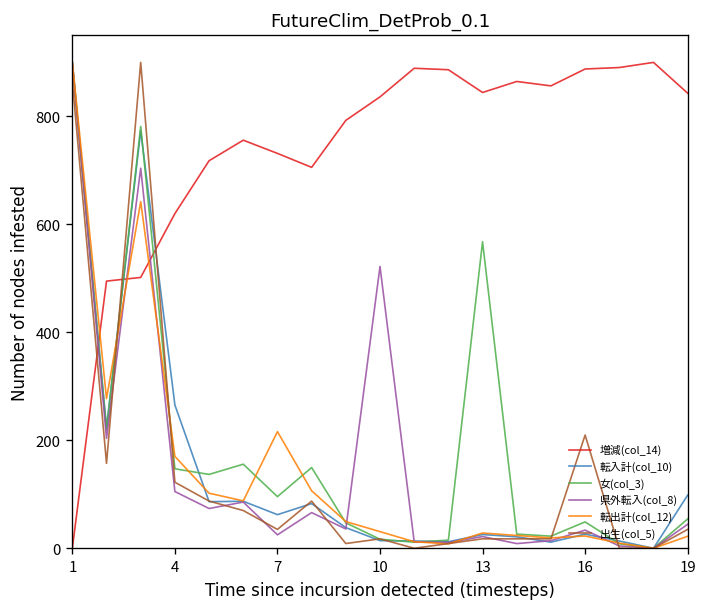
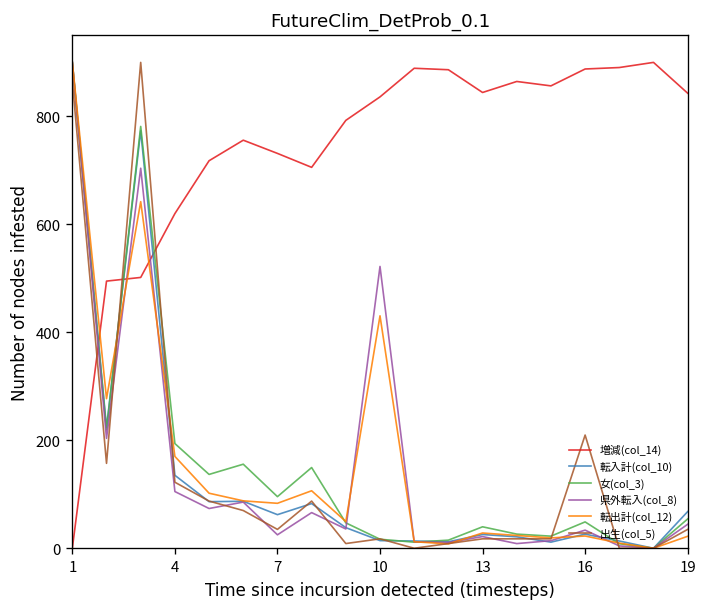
転入計(col_10), 4: 270 -> 140
女(col_3), 4: 150 -> 190
転出計(col_12), 7: 220 -> 80
転出計(col_12), 10: 30 -> 430
女(col_3), 13: 570 -> 40
転入計(col_10), 19: 100 -> 70
